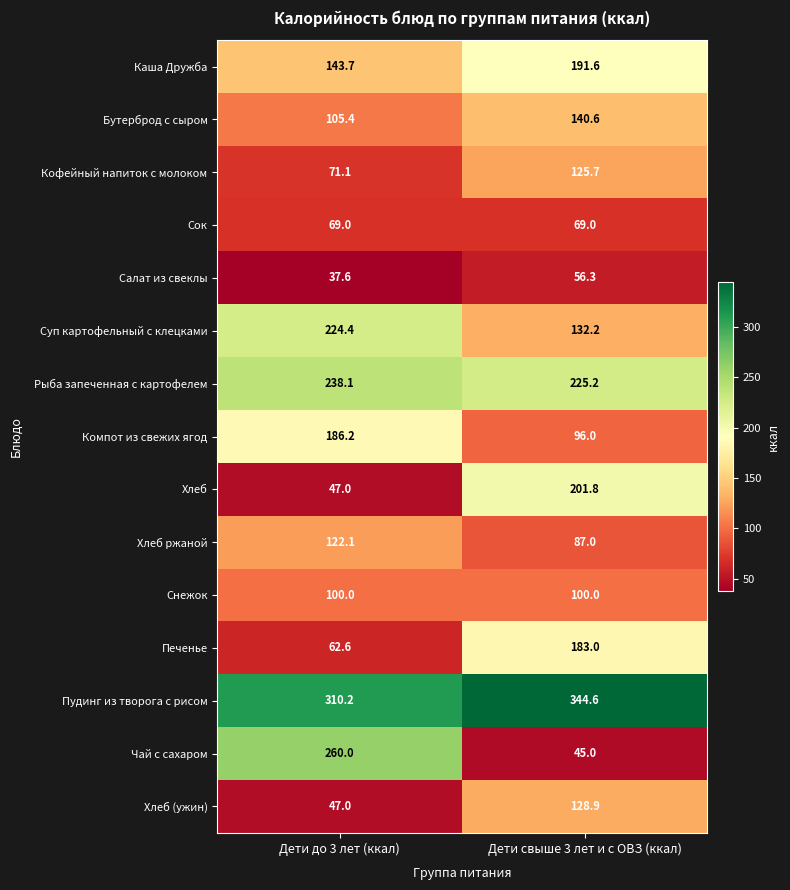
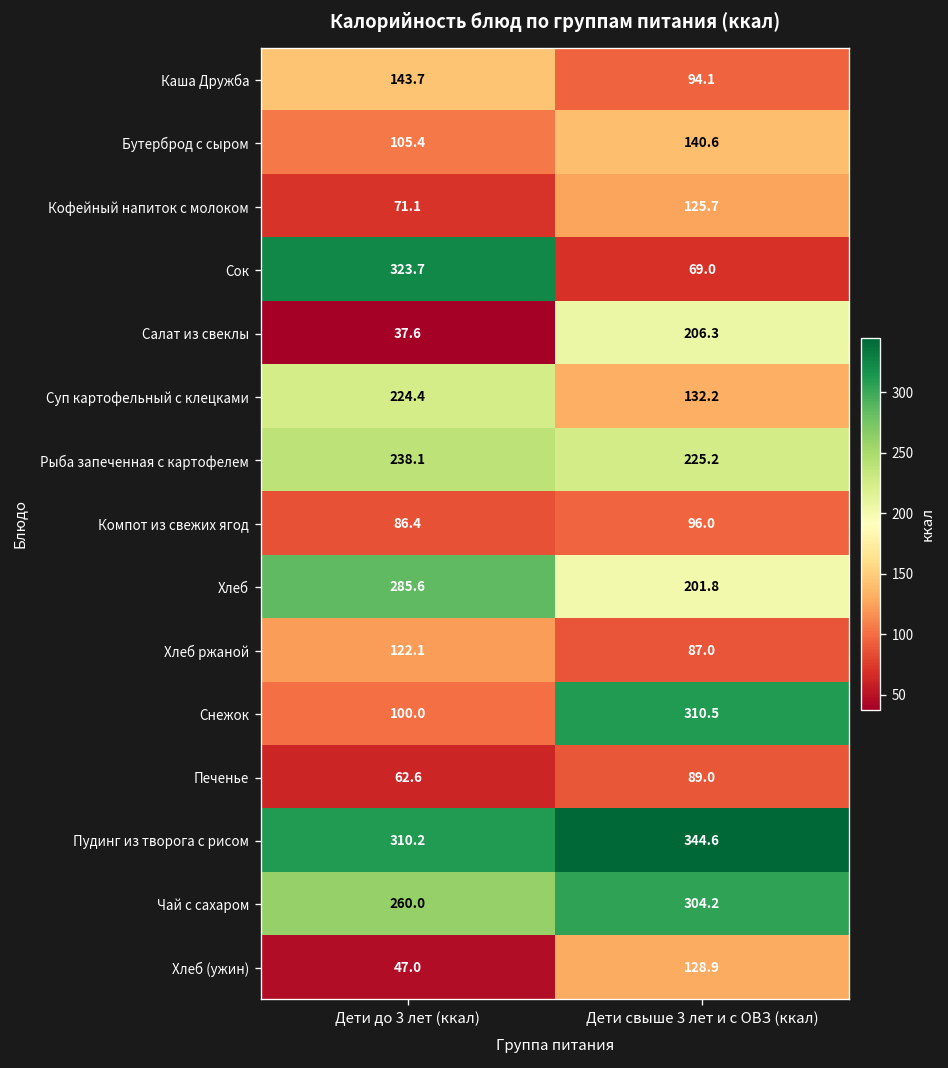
Каша Дружба, Дети свыше 3 лет и с ОВЗ (ккал): 191.6 -> 94.1
Сок, Дети до 3 лет (ккал): 69.0 -> 323.7
Салат из свеклы, Дети свыше 3 лет и с ОВЗ (ккал): 56.3 -> 206.3
Компот из свежих ягод, Дети до 3 лет (ккал): 186.2 -> 86.4
Хлеб, Дети до 3 лет (ккал): 47.0 -> 285.6
Снежок, Дети свыше 3 лет и с ОВЗ (ккал): 100.0 -> 310.5
Печенье, Дети свыше 3 лет и с ОВЗ (ккал): 183.0 -> 89.0
Чай с сахаром, Дети свыше 3 лет и с ОВЗ (ккал): 45.0 -> 304.2
